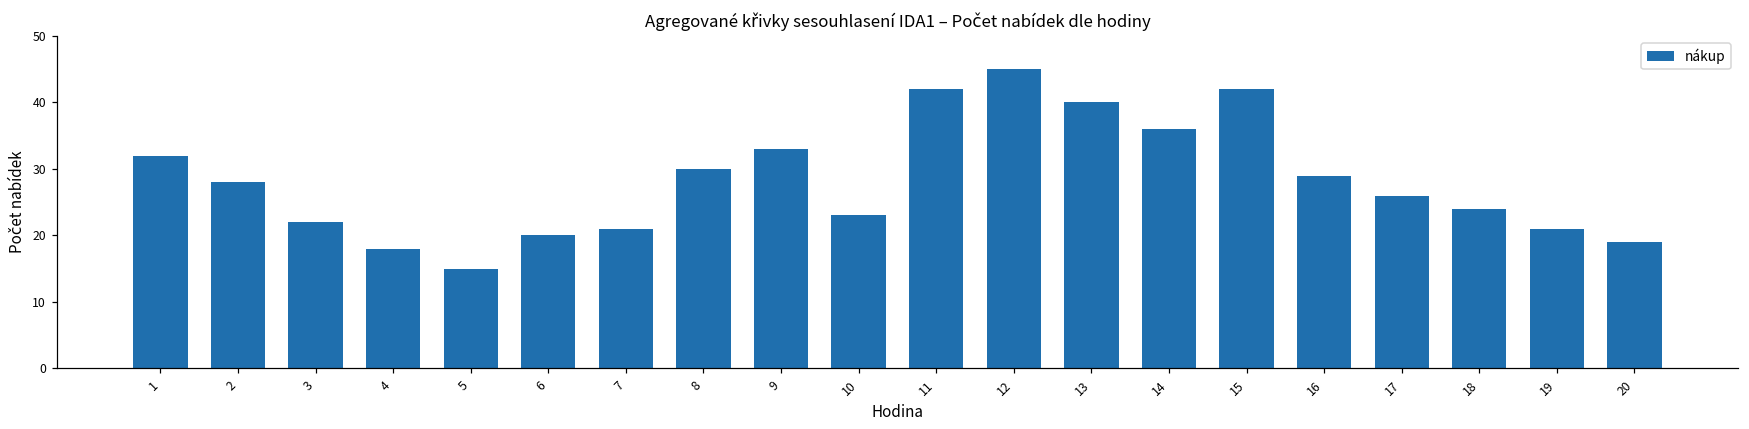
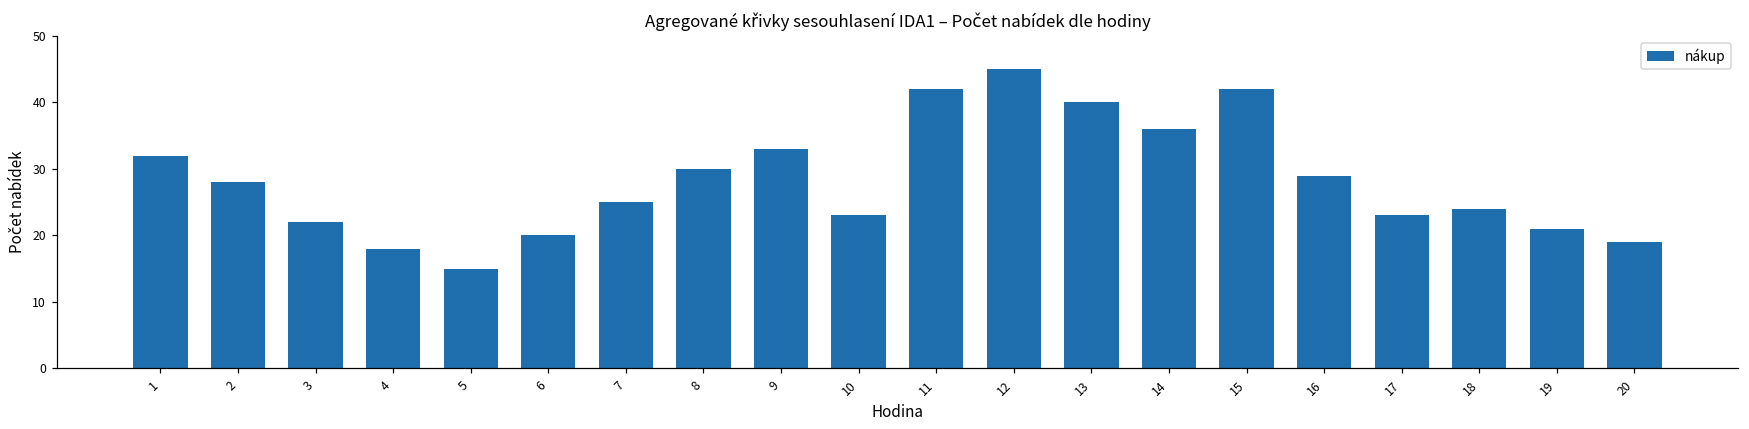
7: 21 -> 25
17: 26 -> 23
